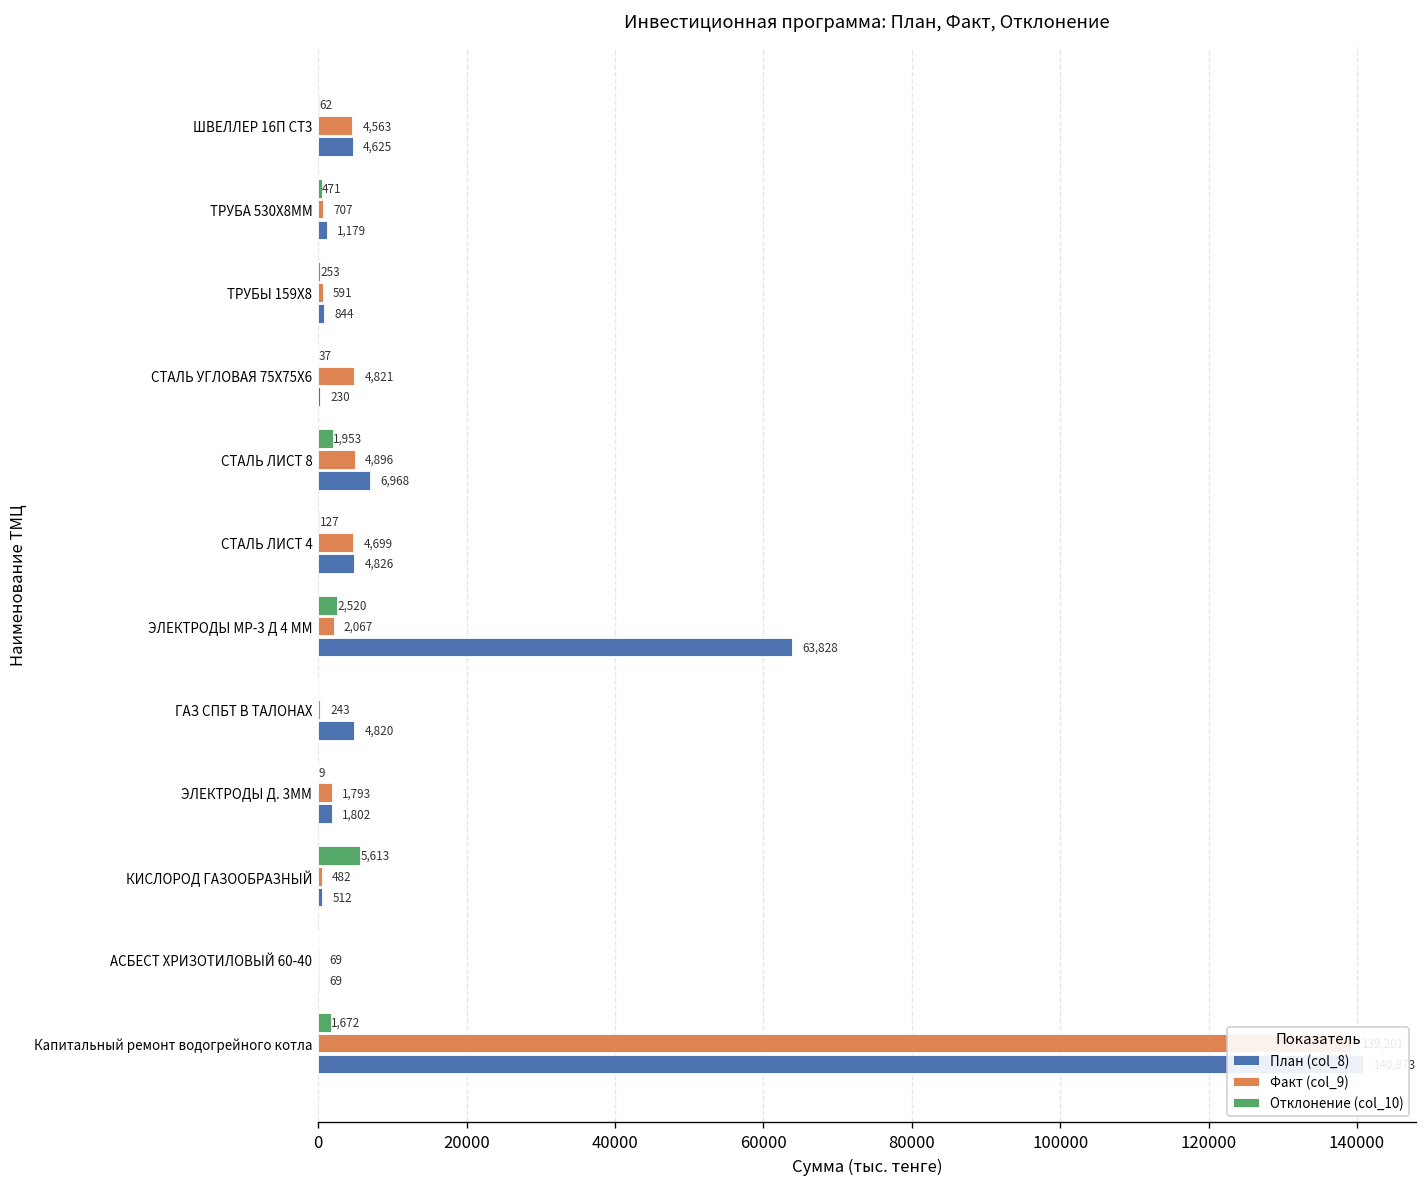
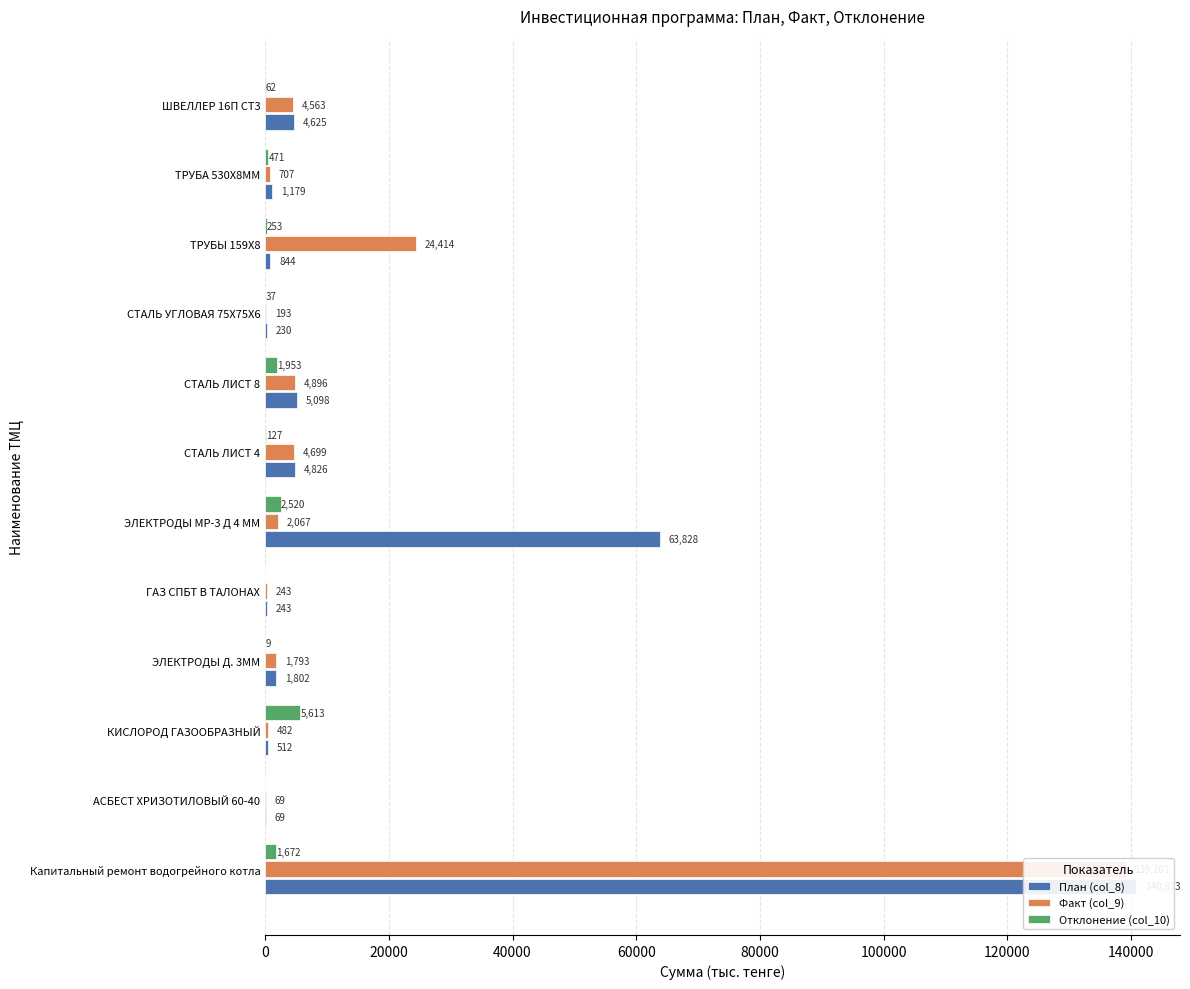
Факт (col_9), ТРУБЫ 159Х8: 591 -> 24,414
Факт (col_9), СТАЛЬ УГЛОВАЯ 75Х75Х6: 4,821 -> 193
План (col_8), СТАЛЬ ЛИСТ 8: 6,968 -> 5,098
План (col_8), ГАЗ СПБТ В ТАЛОНАХ: 4,820 -> 243
